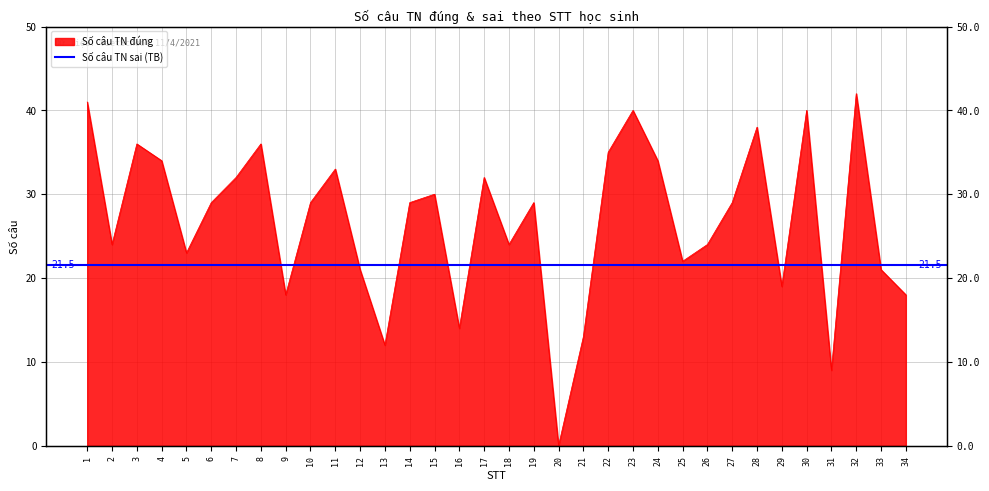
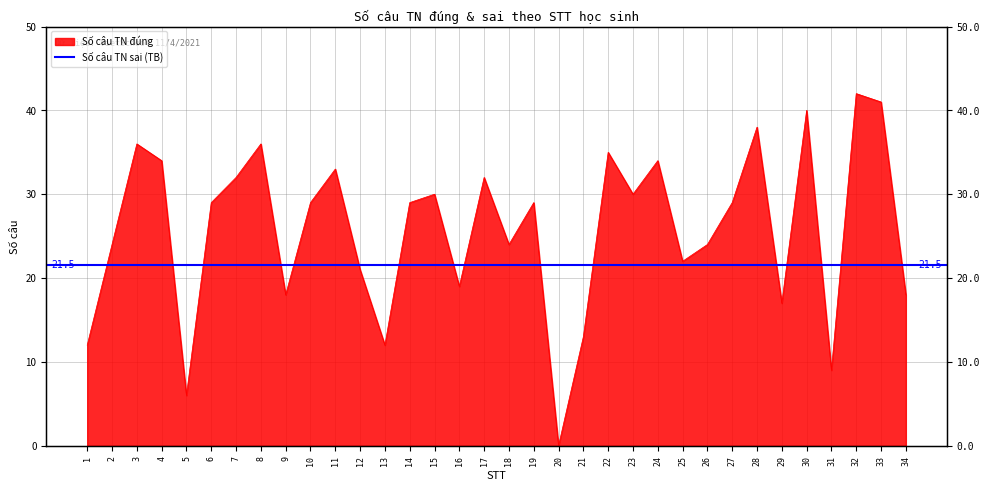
1: 41 -> 12
5: 23 -> 6
16: 14 -> 19
23: 40 -> 30
29: 19 -> 17
33: 21 -> 41
